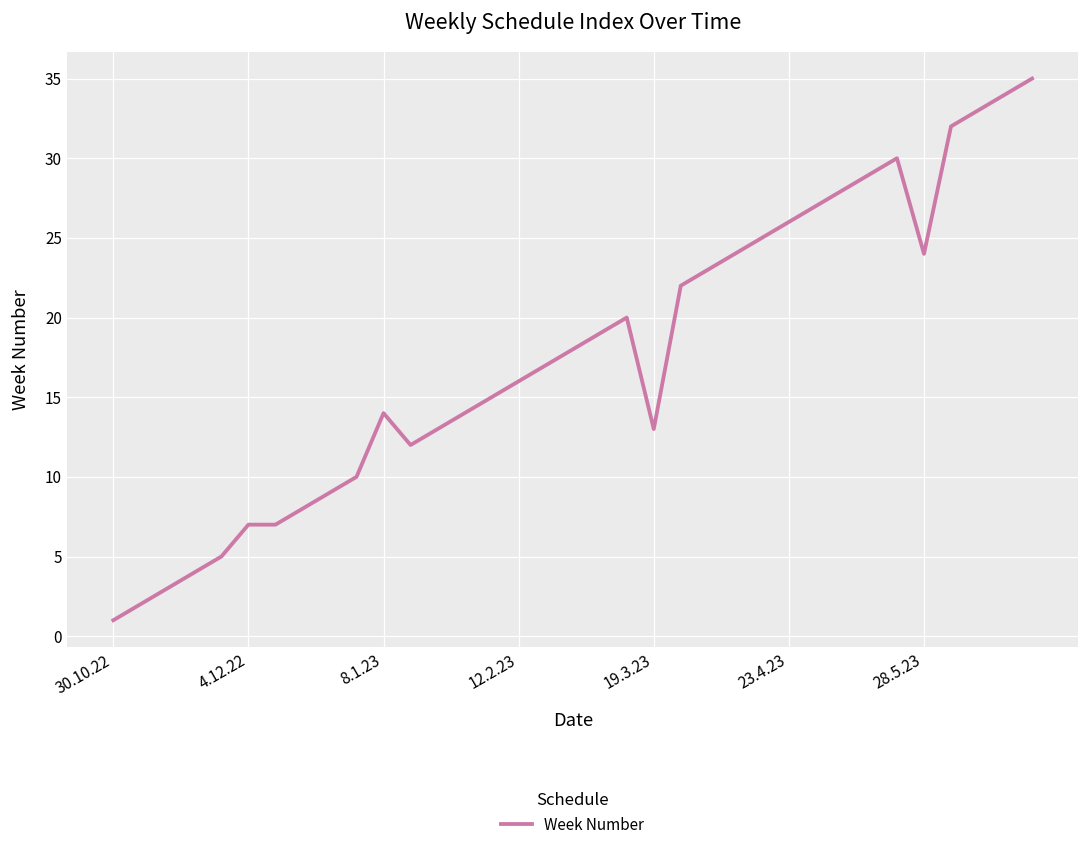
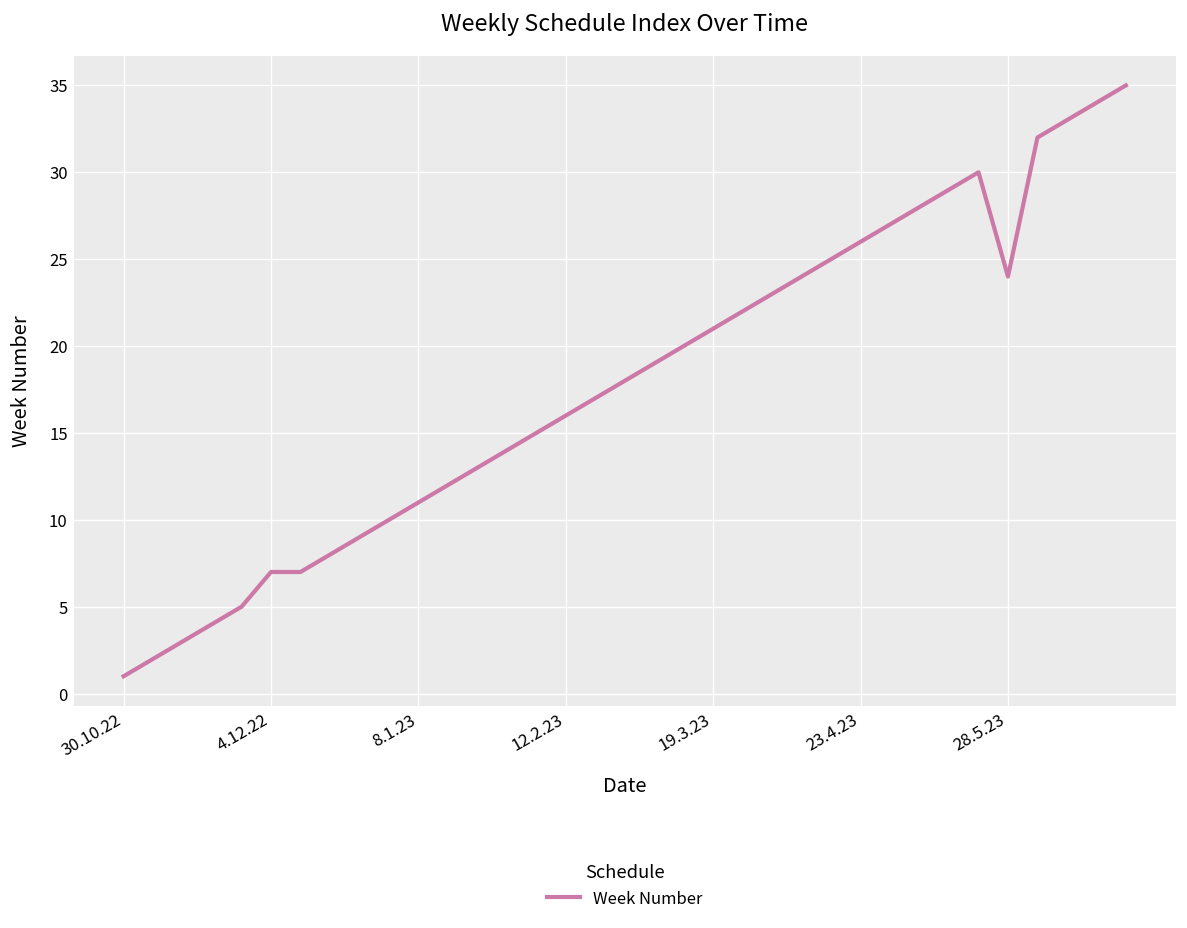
8.1.23: 14 -> 11
19.3.23: 13 -> 21
